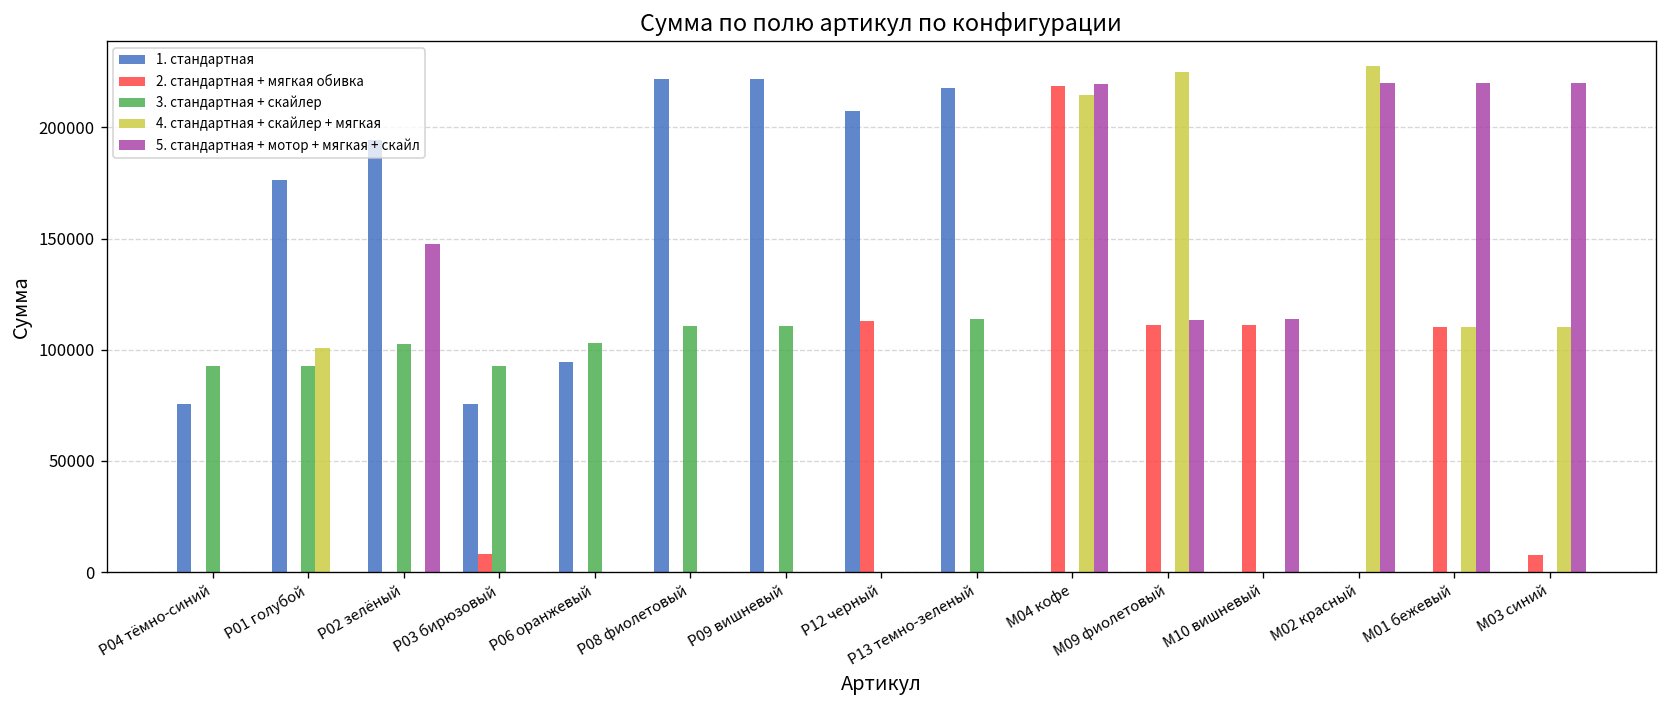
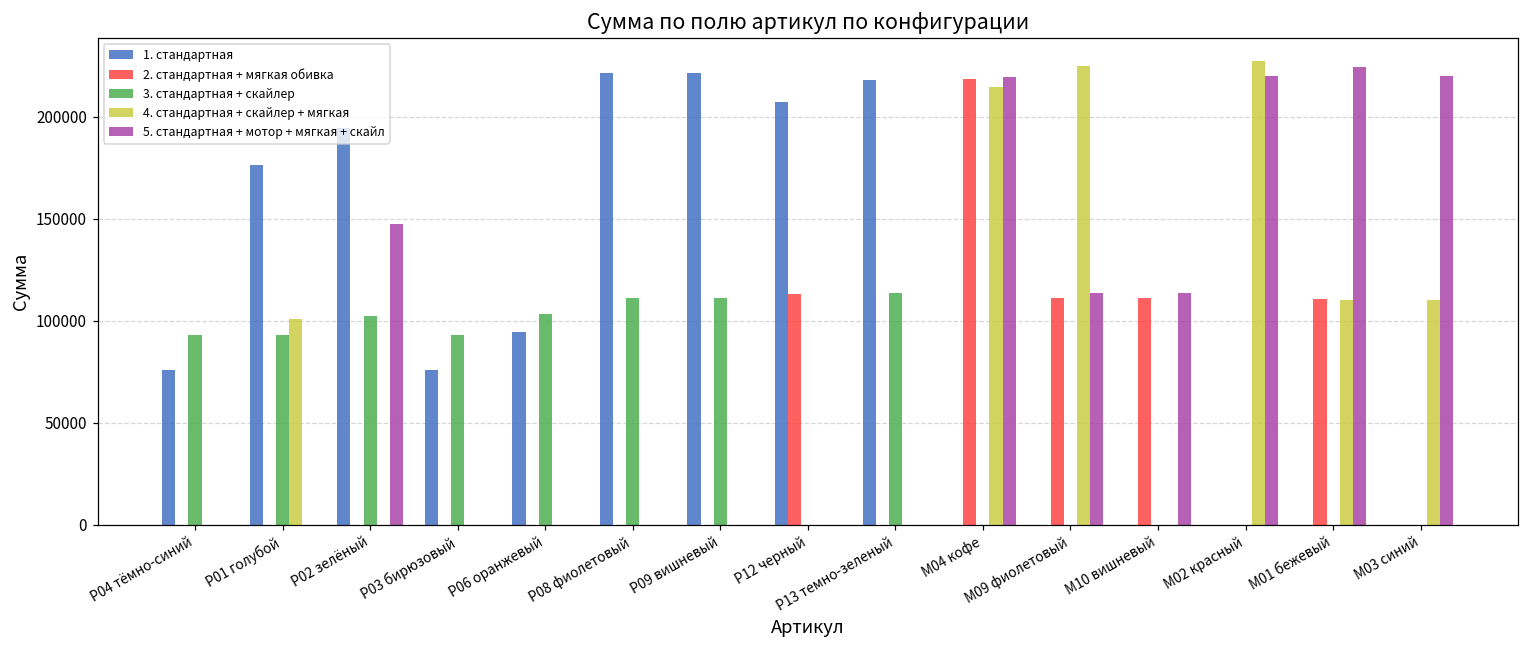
2. стандартная + мягкая обивка, P03 бирюзовый: 8000 -> 0
5. стандартная + мотор + мягкая + скайл, М01 бежевый: 220000 -> 224000
2. стандартная + мягкая обивка, М03 синий: 8000 -> 0
